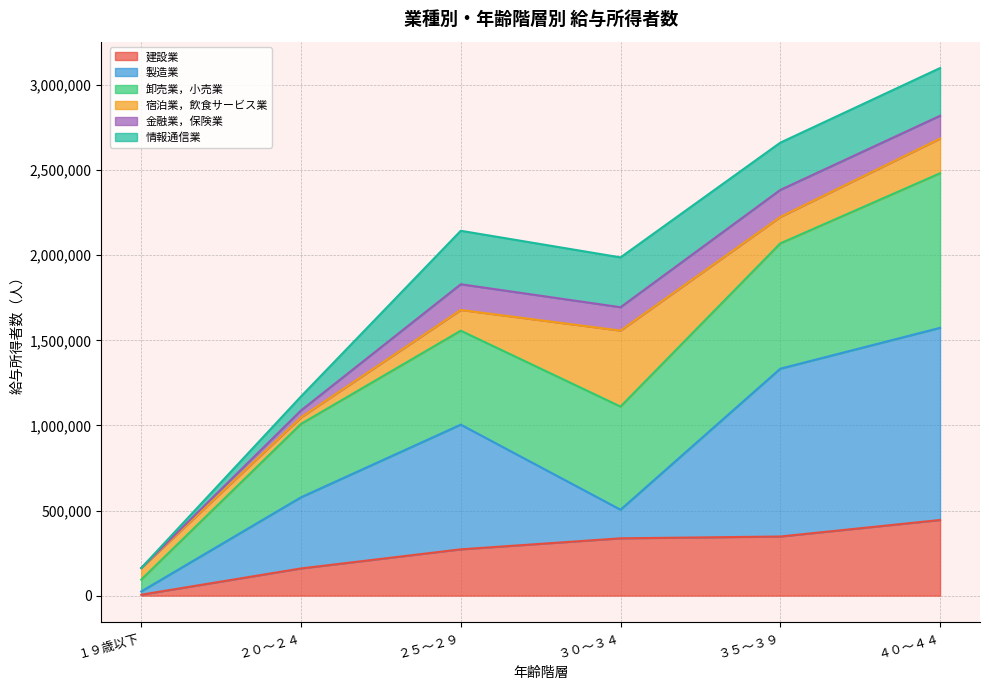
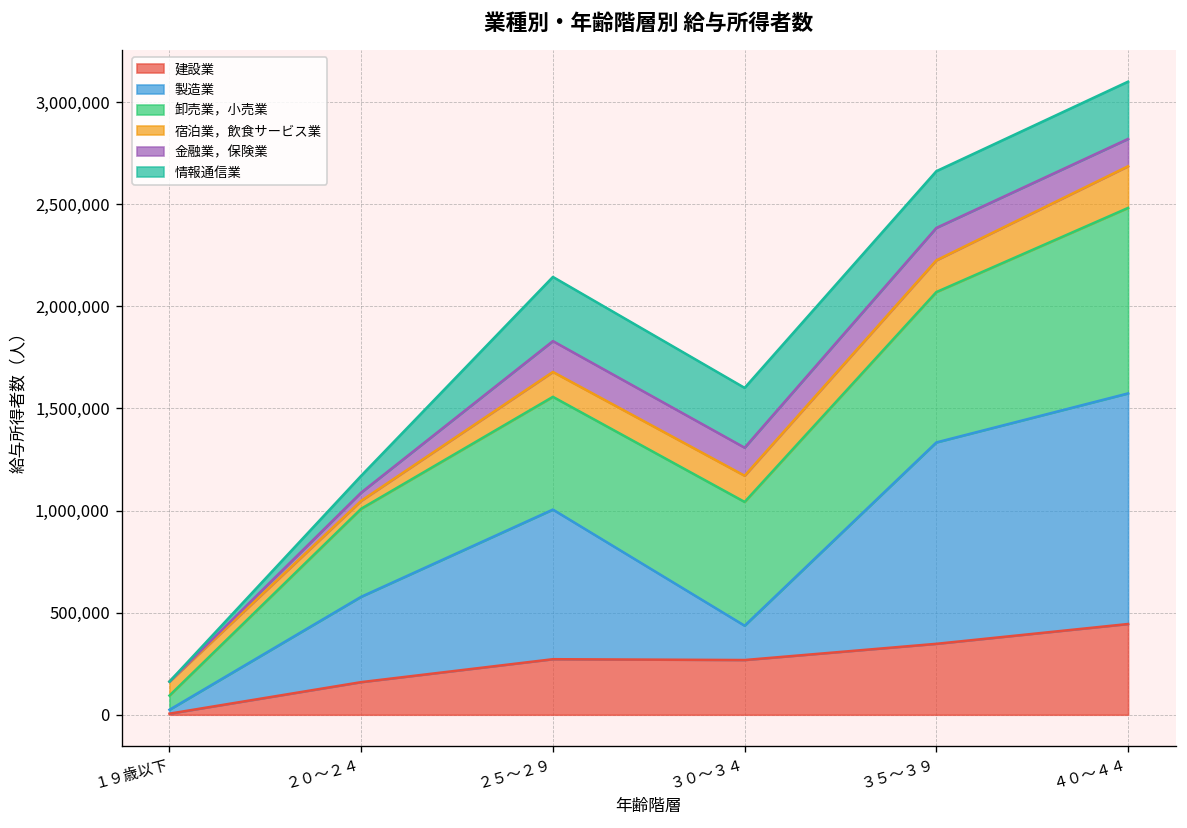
建設業, ３０～３４: 340,000 -> 270,000
宿泊業，飲食サービス業, ３０～３４: 450,000 -> 130,000
